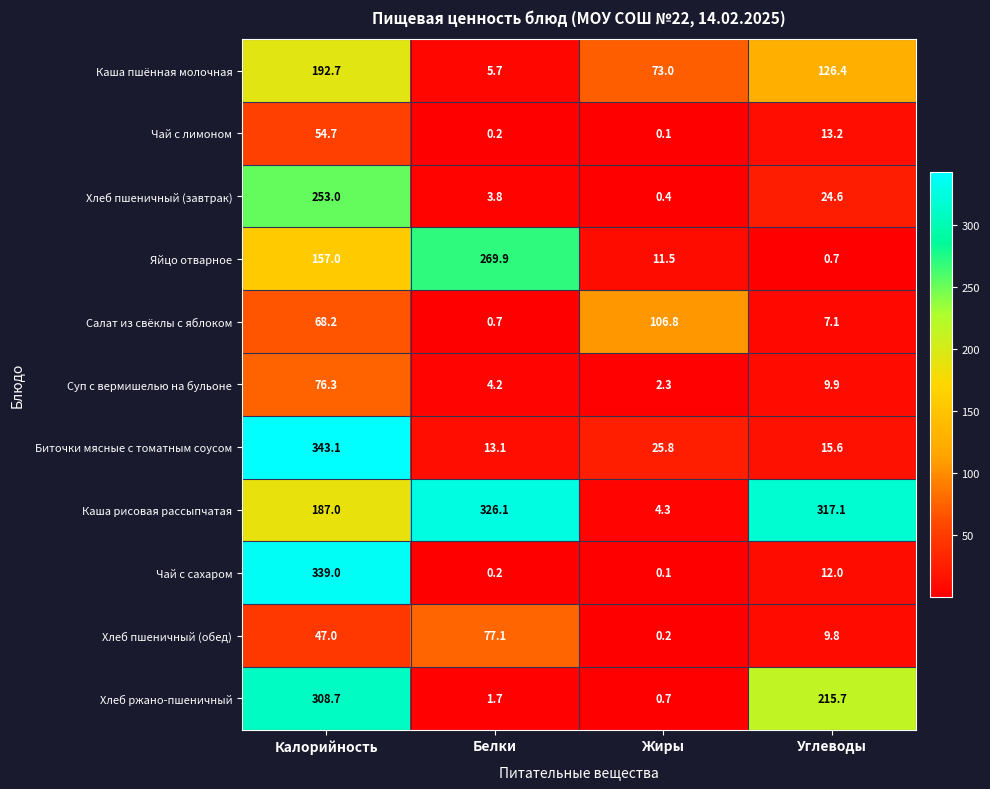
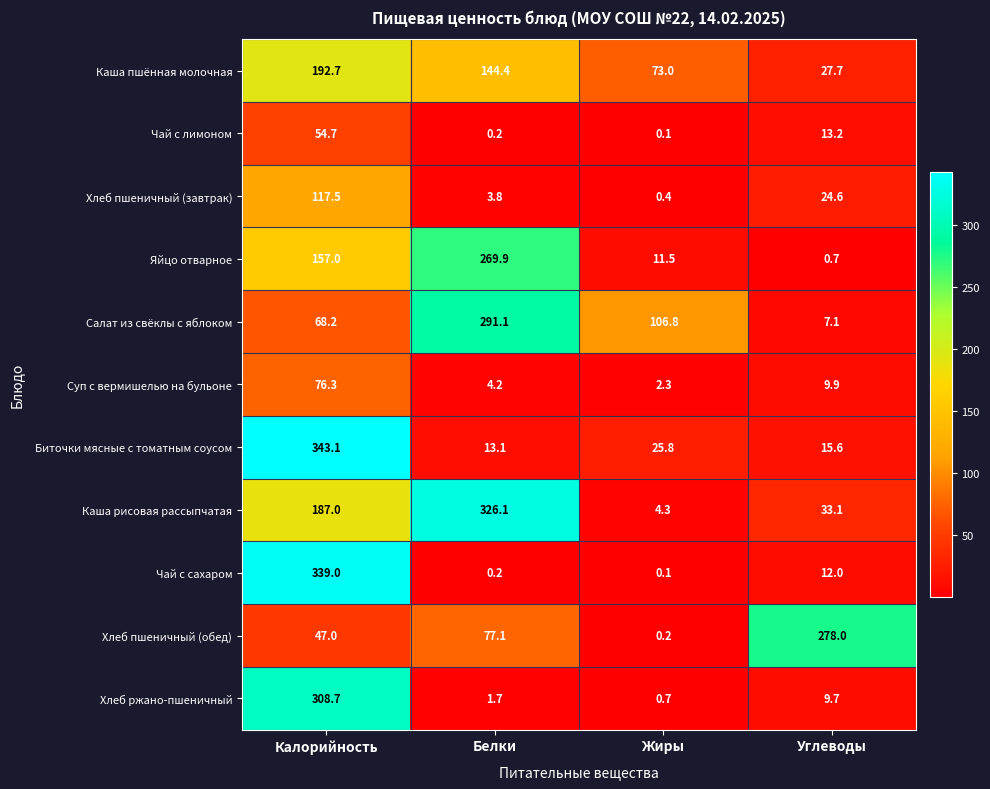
Каша пшённая молочная, Белки: 5.7 -> 144.4
Каша пшённая молочная, Углеводы: 126.4 -> 27.7
Хлеб пшеничный (завтрак), Калорийность: 253.0 -> 117.5
Салат из свёклы с яблоком, Белки: 0.7 -> 291.1
Каша рисовая рассыпчатая, Углеводы: 317.1 -> 33.1
Хлеб пшеничный (обед), Углеводы: 9.8 -> 278.0
Хлеб ржано-пшеничный, Углеводы: 215.7 -> 9.7
